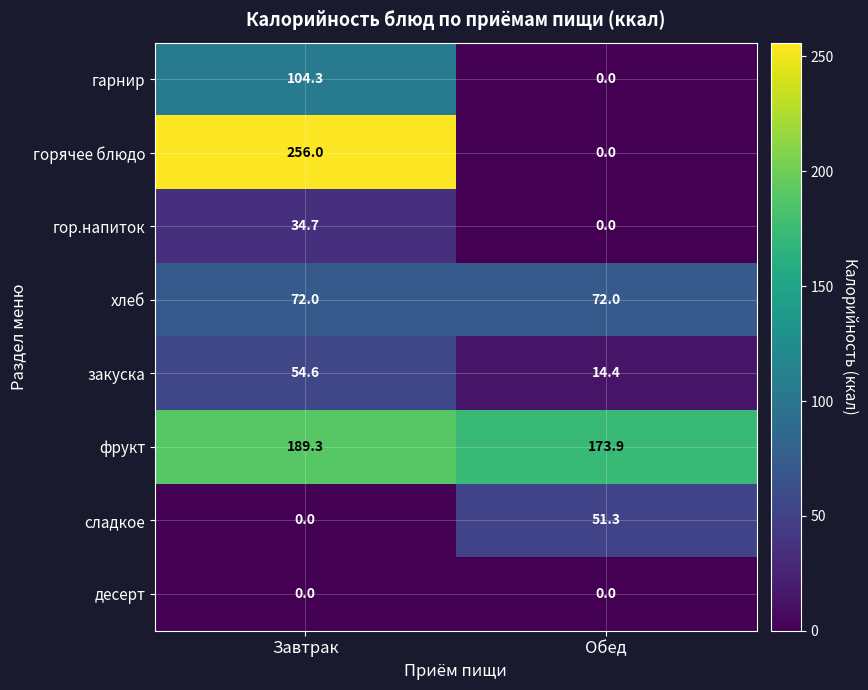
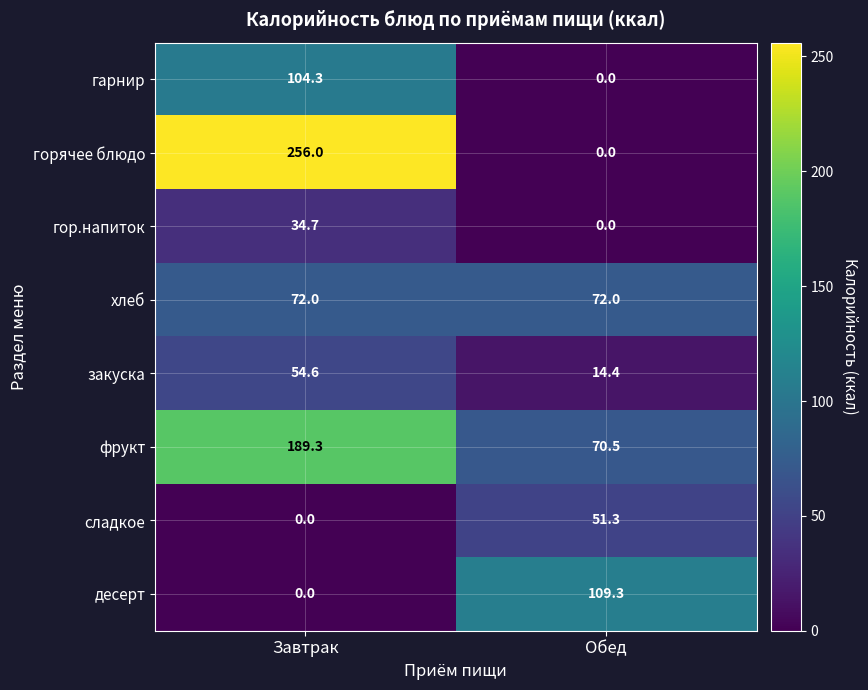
фрукт, Обед: 173.9 -> 70.5
десерт, Обед: 0.0 -> 109.3
